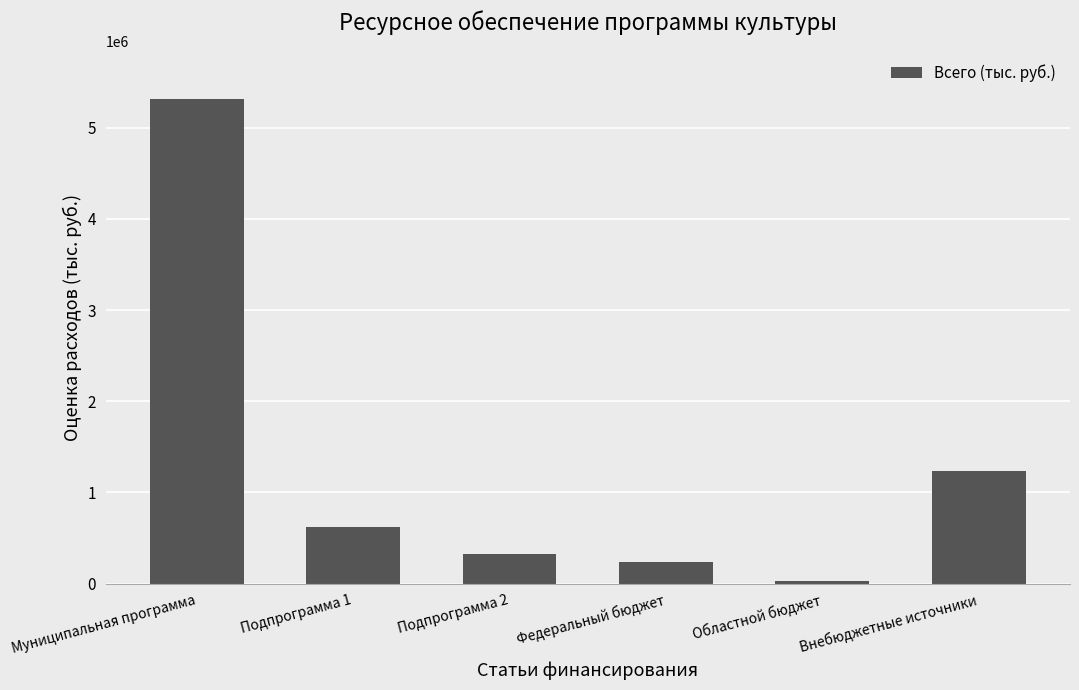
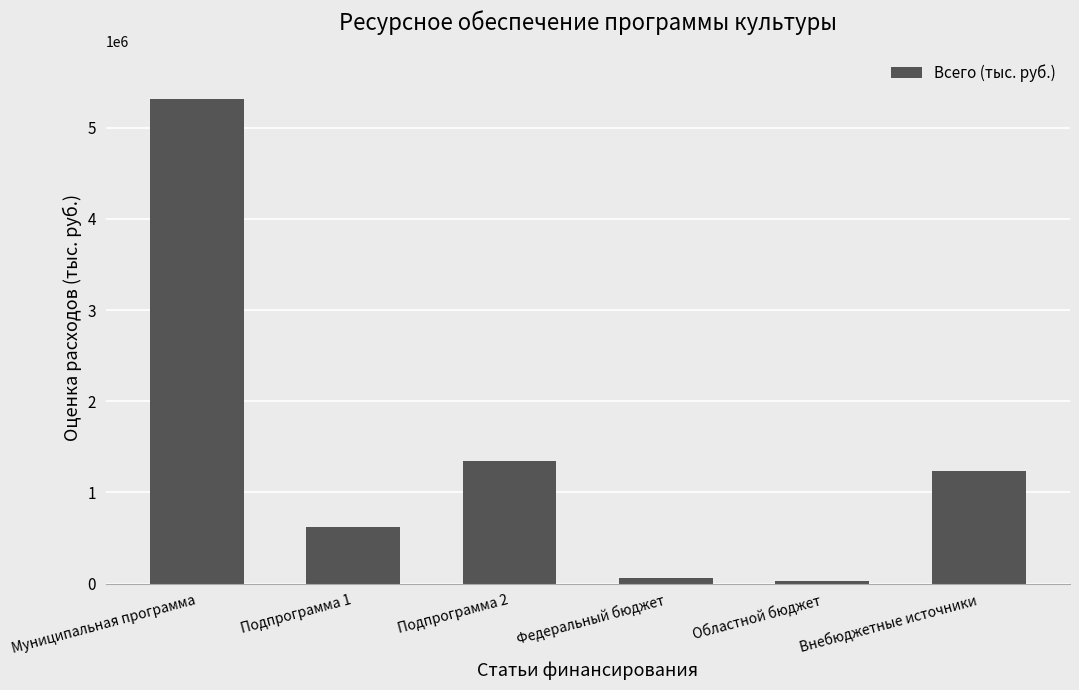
Подпрограмма 2: 300000 -> 1300000
Федеральный бюджет: 200000 -> 100000
